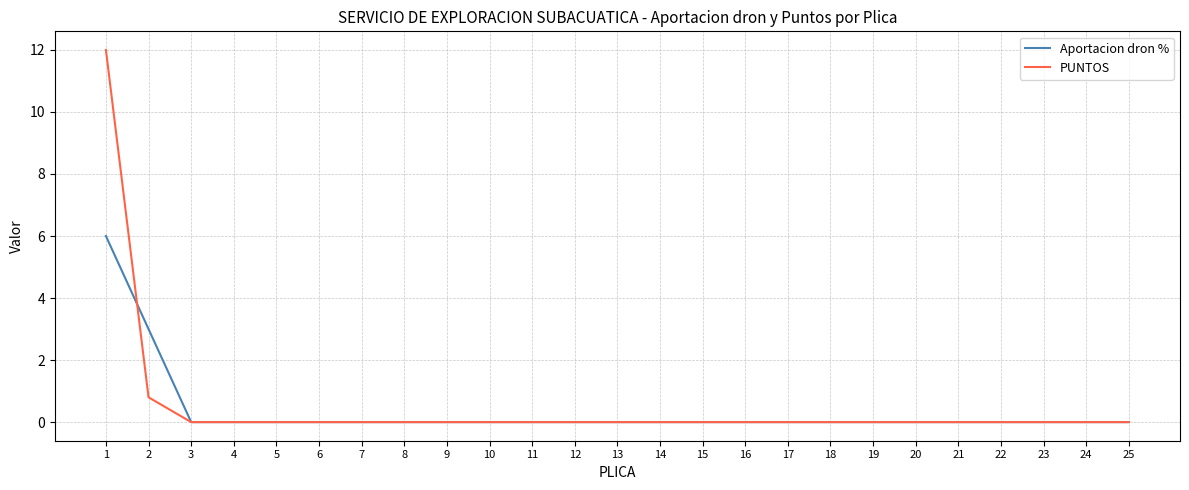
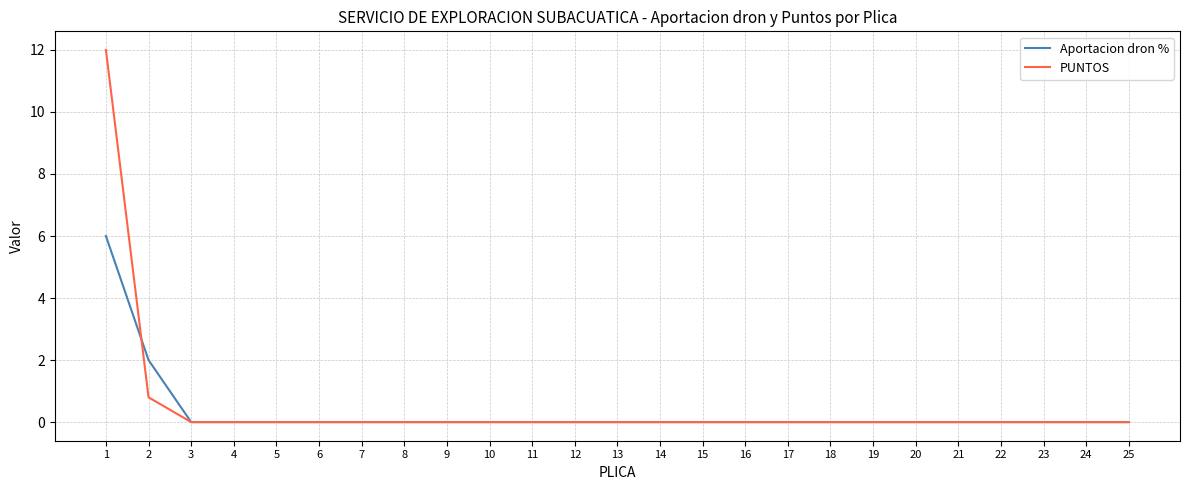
Aportacion dron %, 2: 3 -> 2
